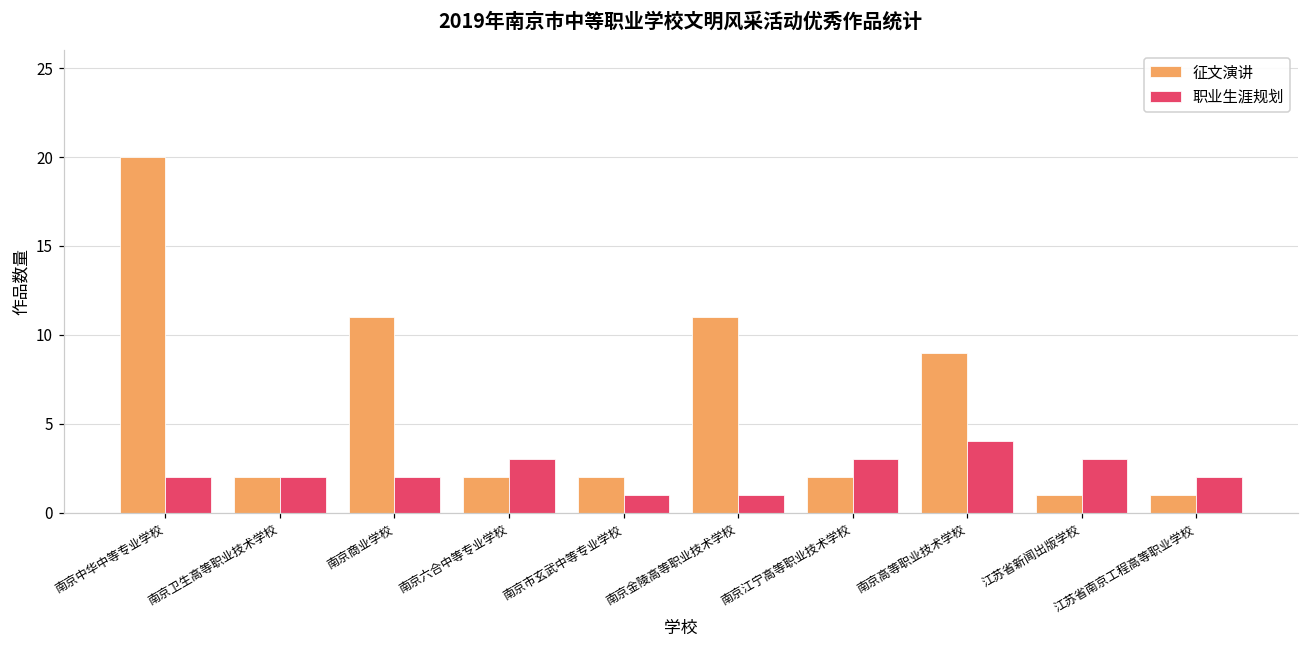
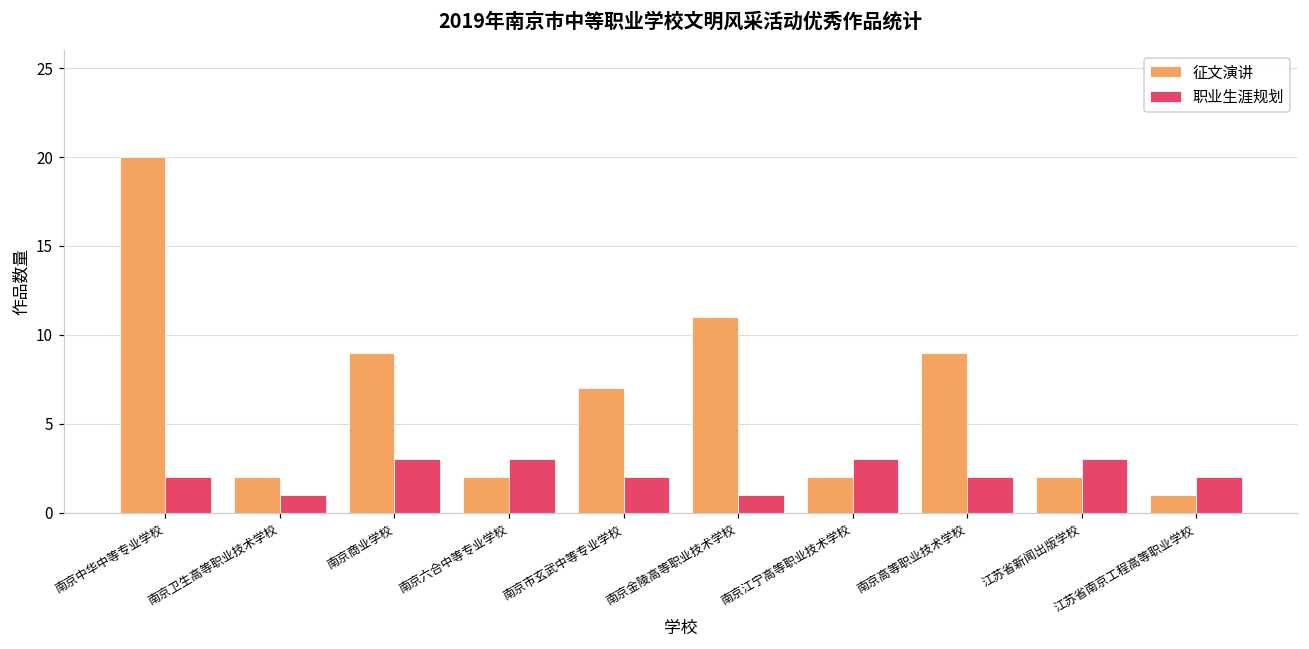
职业生涯规划, 南京卫生高等职业技术学校: 2 -> 1
征文演讲, 南京商业学校: 11 -> 9
职业生涯规划, 南京商业学校: 2 -> 3
征文演讲, 南京市玄武中等专业学校: 2 -> 7
职业生涯规划, 南京市玄武中等专业学校: 1 -> 2
职业生涯规划, 南京高等职业技术学校: 4 -> 2
征文演讲, 江苏省新闻出版学校: 1 -> 2
